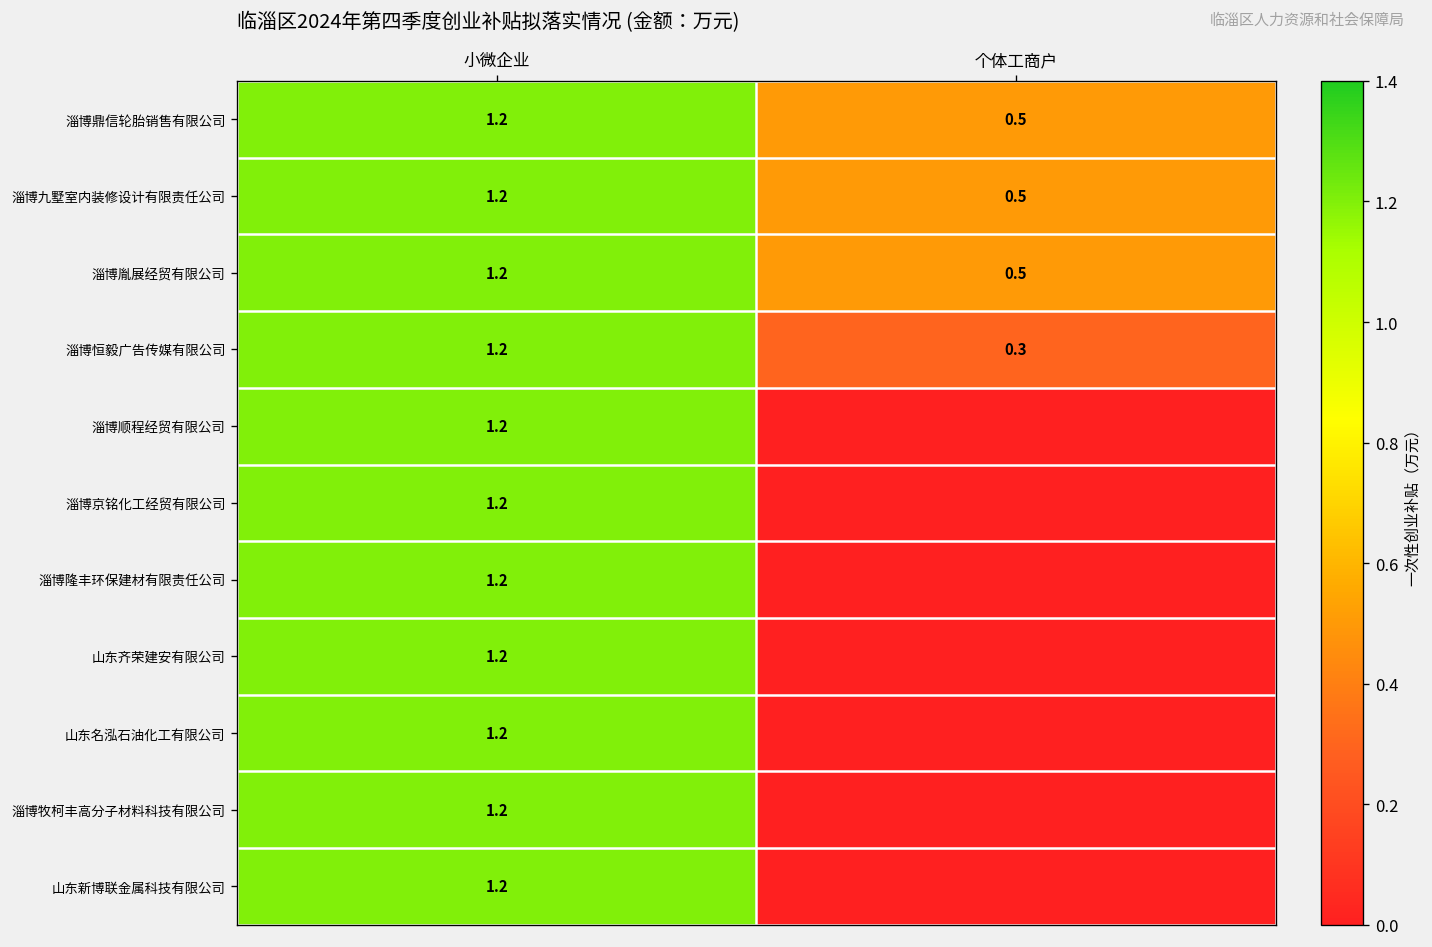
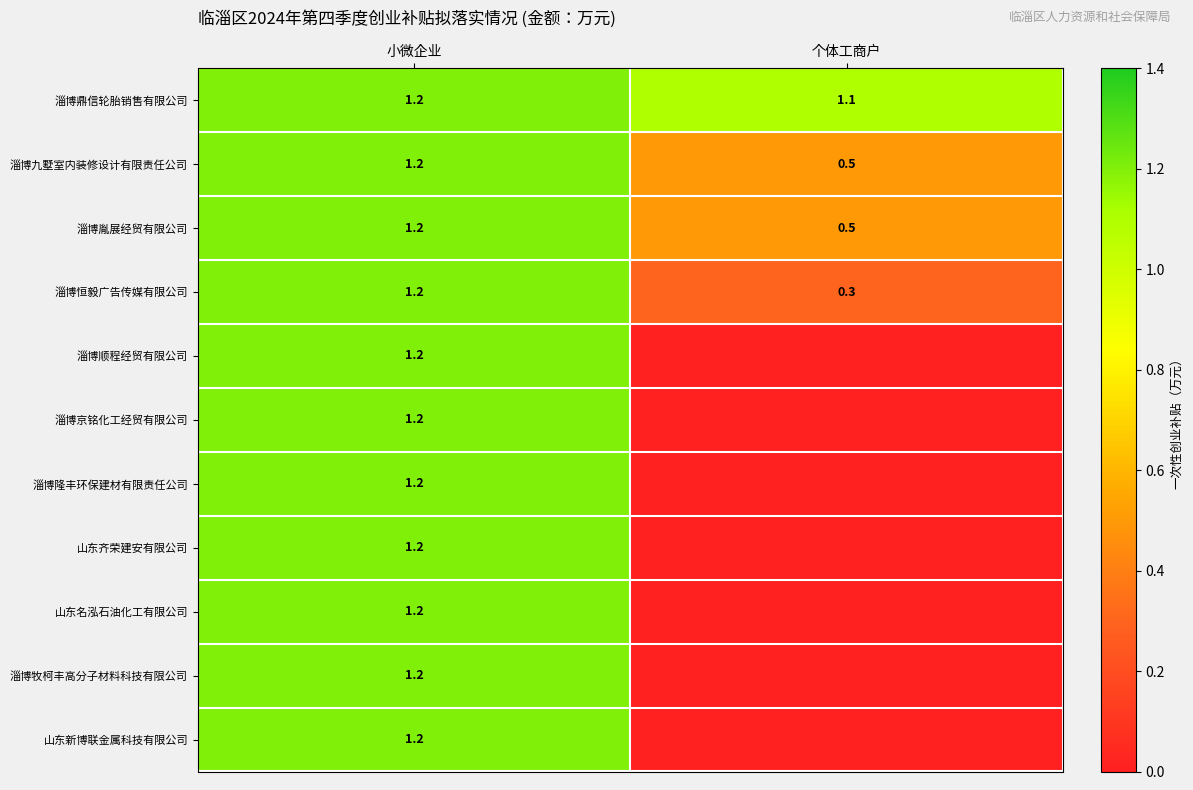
淄博鼎信轮胎销售有限公司, 个体工商户: 0.5 -> 1.1
